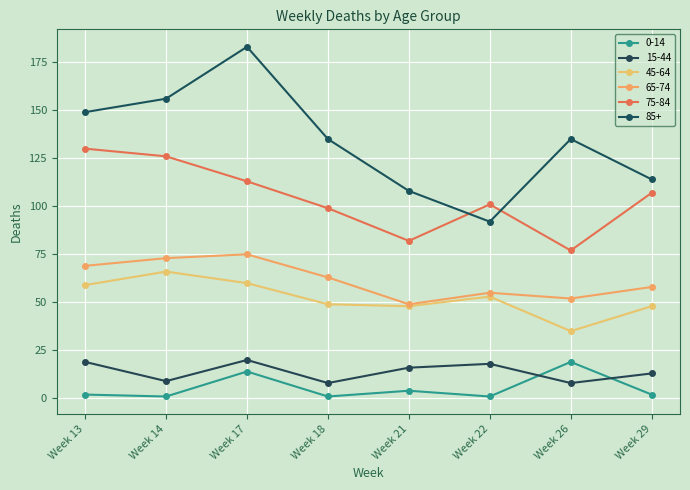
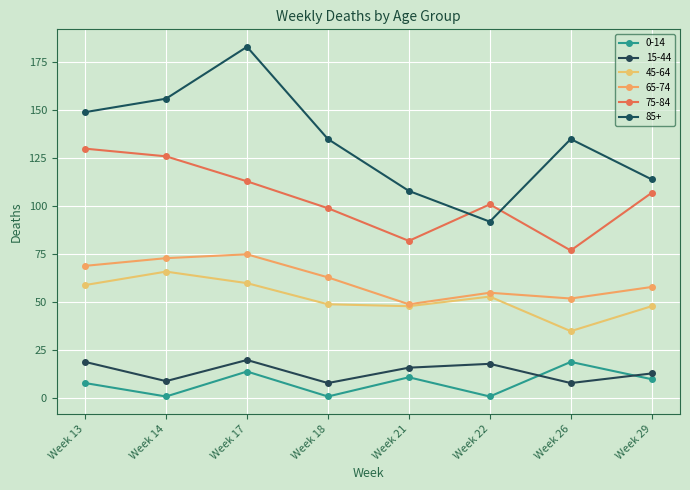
0-14, Week 13: 2 -> 8
0-14, Week 21: 4 -> 11
0-14, Week 29: 2 -> 10
